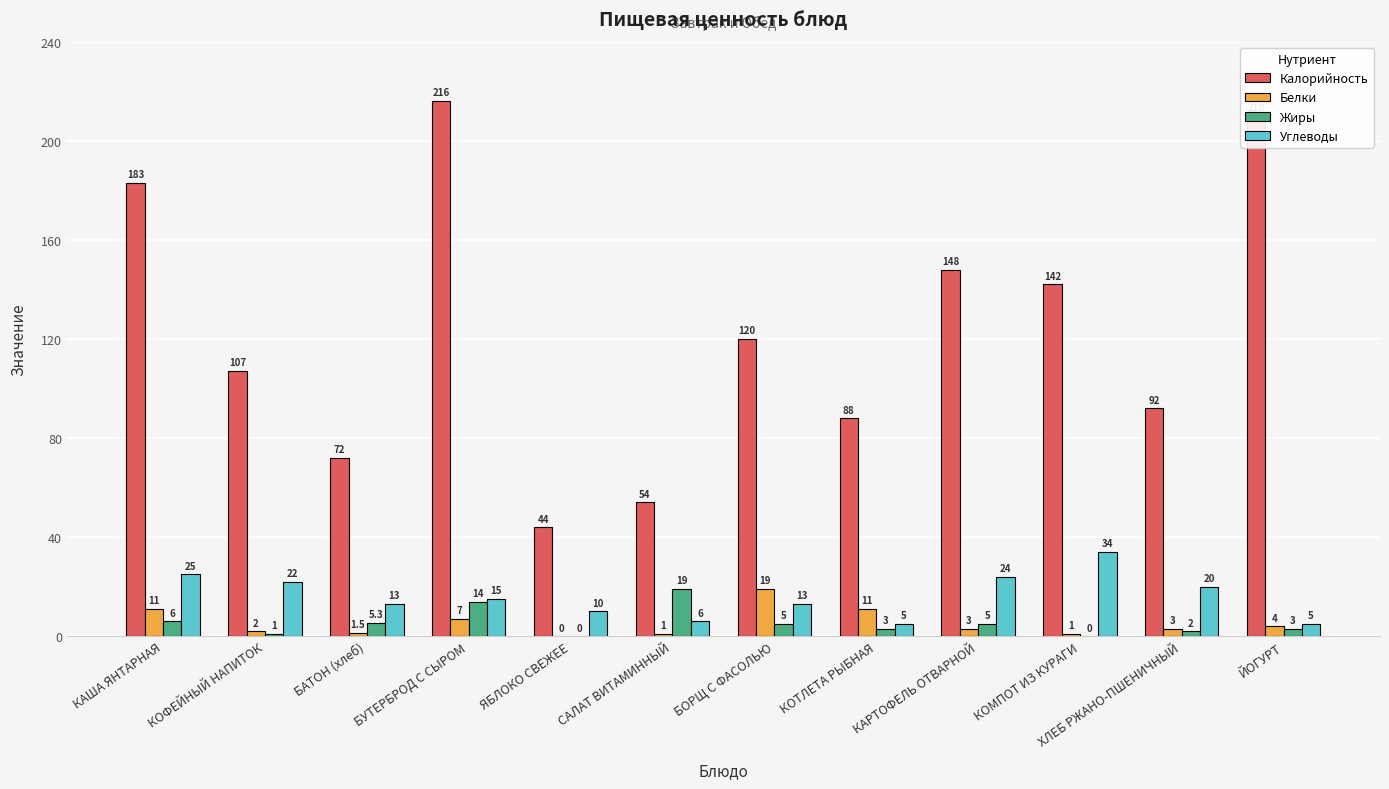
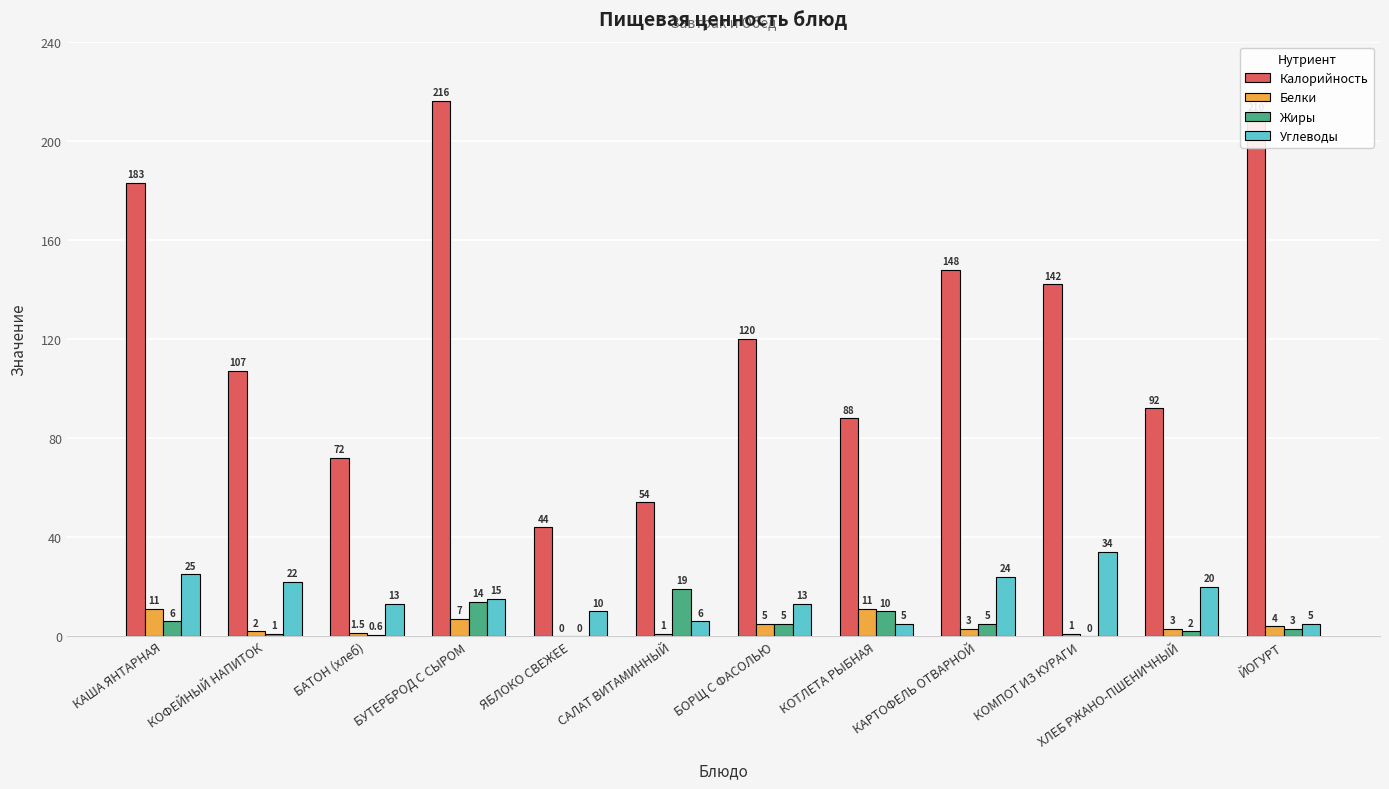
Жиры, БАТОН (хлеб): 5.3 -> 0.6
Белки, БОРЩ С ФАСОЛЬЮ: 19 -> 5
Жиры, КОТЛЕТА РЫБНАЯ: 3 -> 10
